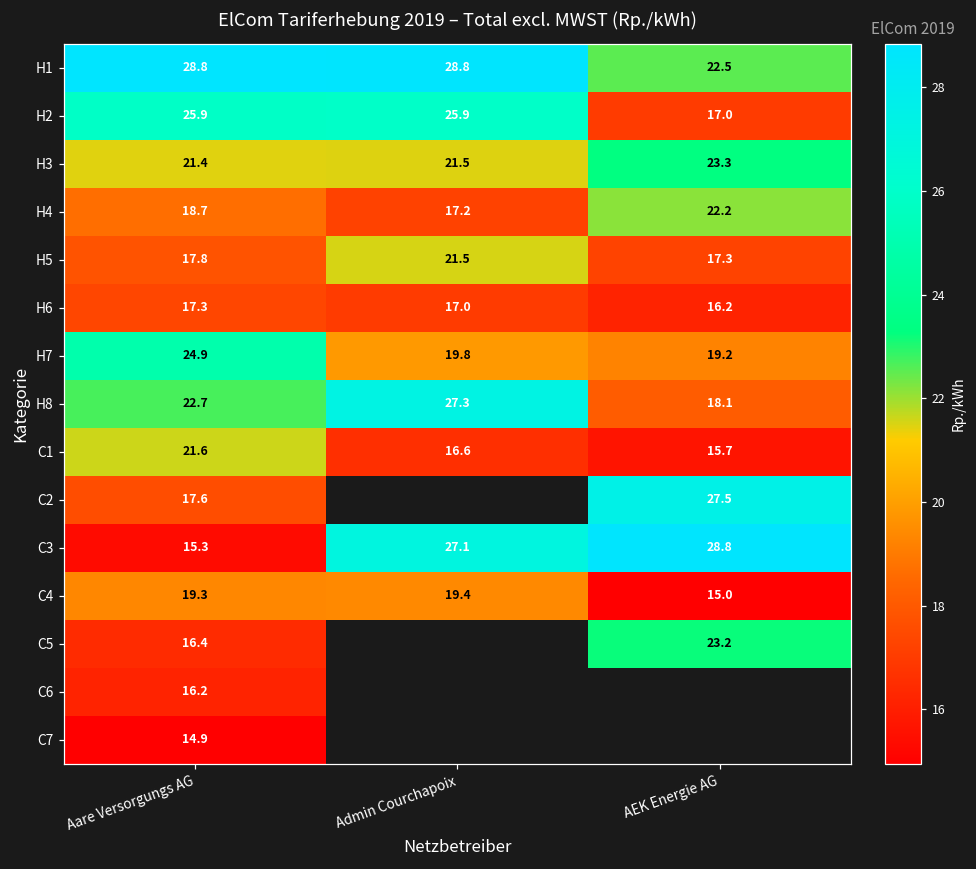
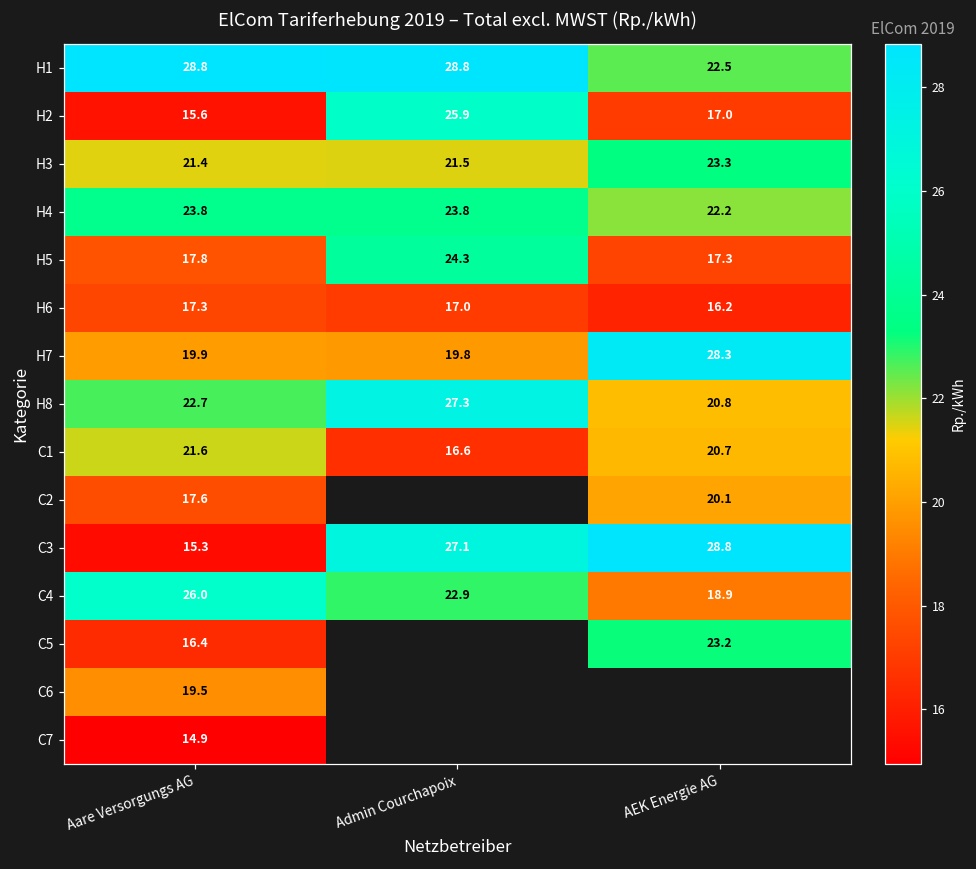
H2, Aare Versorgungs AG: 25.9 -> 15.6
H4, Aare Versorgungs AG: 18.7 -> 23.8
H4, Admin Courchapoix: 17.2 -> 23.8
H5, Admin Courchapoix: 21.5 -> 24.3
H7, Aare Versorgungs AG: 24.9 -> 19.9
H7, AEK Energie AG: 19.2 -> 28.3
H8, AEK Energie AG: 18.1 -> 20.8
C1, AEK Energie AG: 15.7 -> 20.7
C2, AEK Energie AG: 27.5 -> 20.1
C4, Aare Versorgungs AG: 19.3 -> 26.0
C4, Admin Courchapoix: 19.4 -> 22.9
C4, AEK Energie AG: 15.0 -> 18.9
C6, Aare Versorgungs AG: 16.2 -> 19.5
